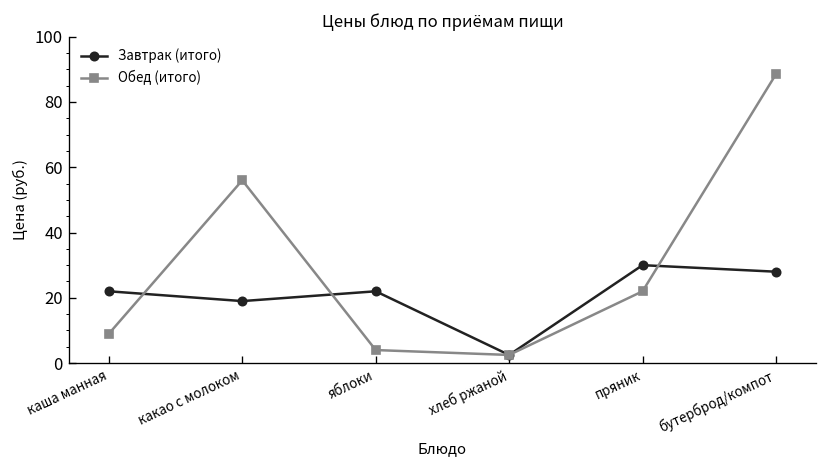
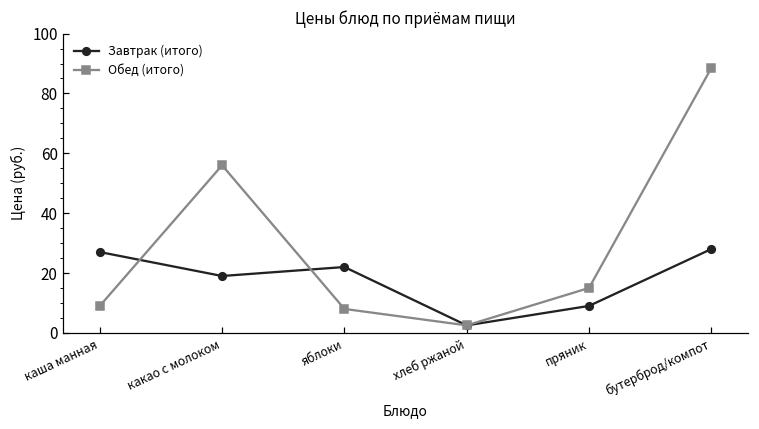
Завтрак (итого), каша манная: 22 -> 27
Обед (итого), яблоки: 4 -> 8
Завтрак (итого), пряник: 30 -> 9
Обед (итого), пряник: 22 -> 15
